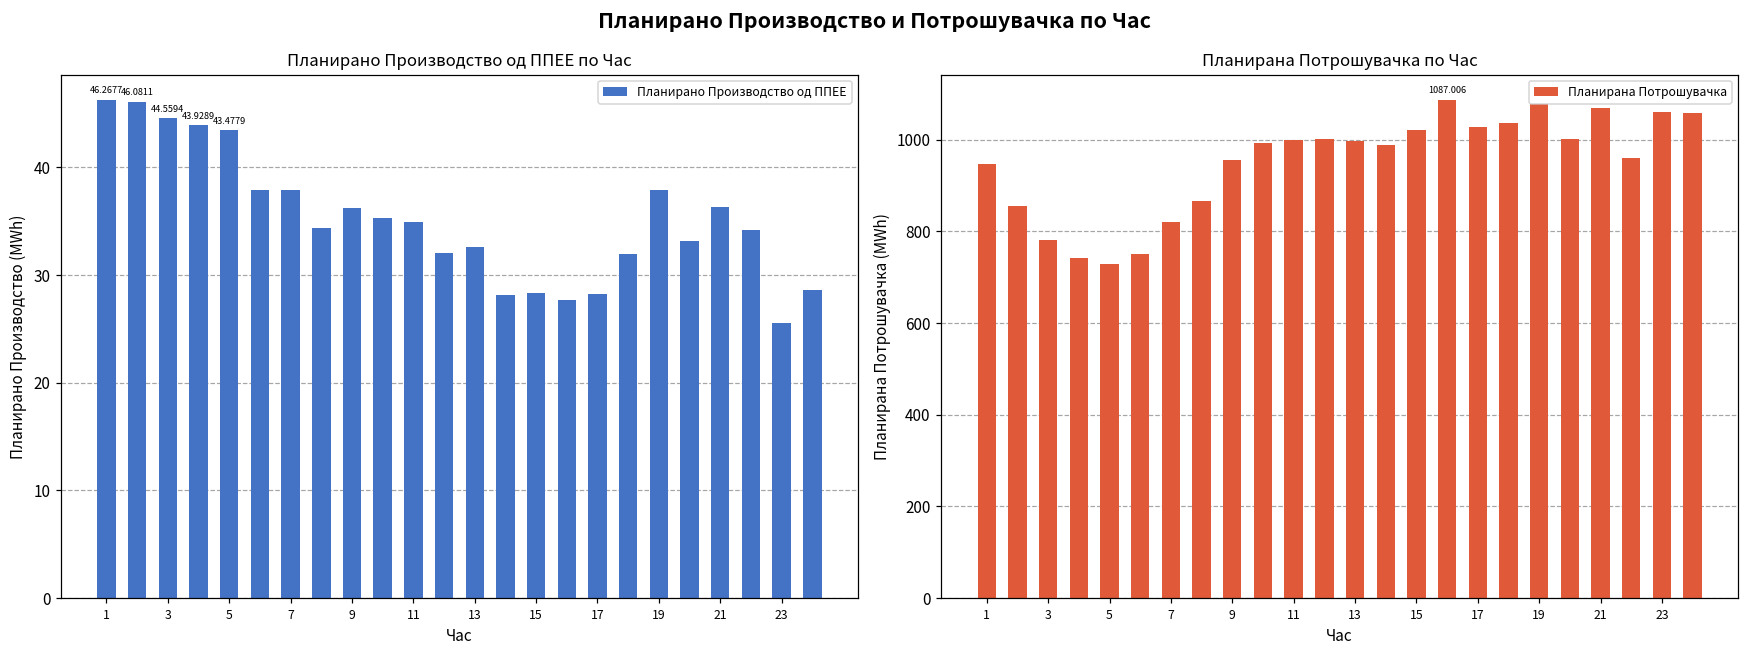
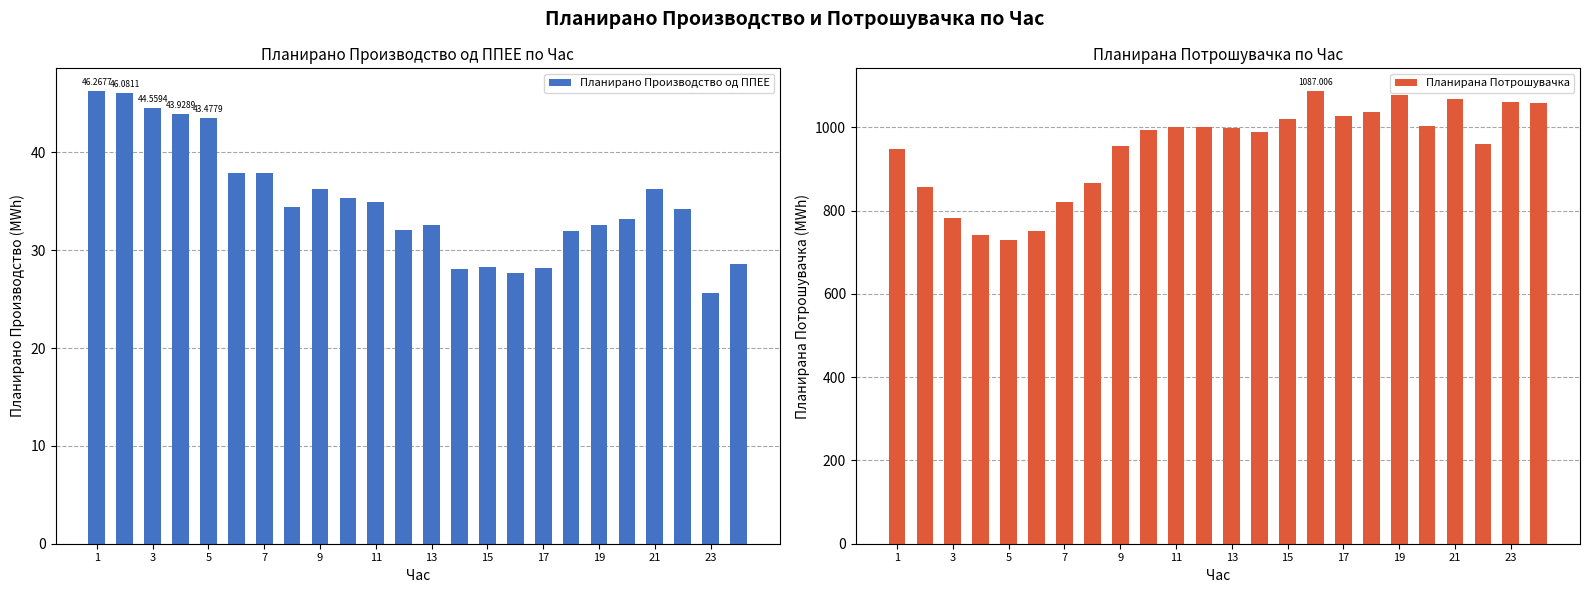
Планирано Производство од ППЕЕ по Час, 19: 38 -> 33
